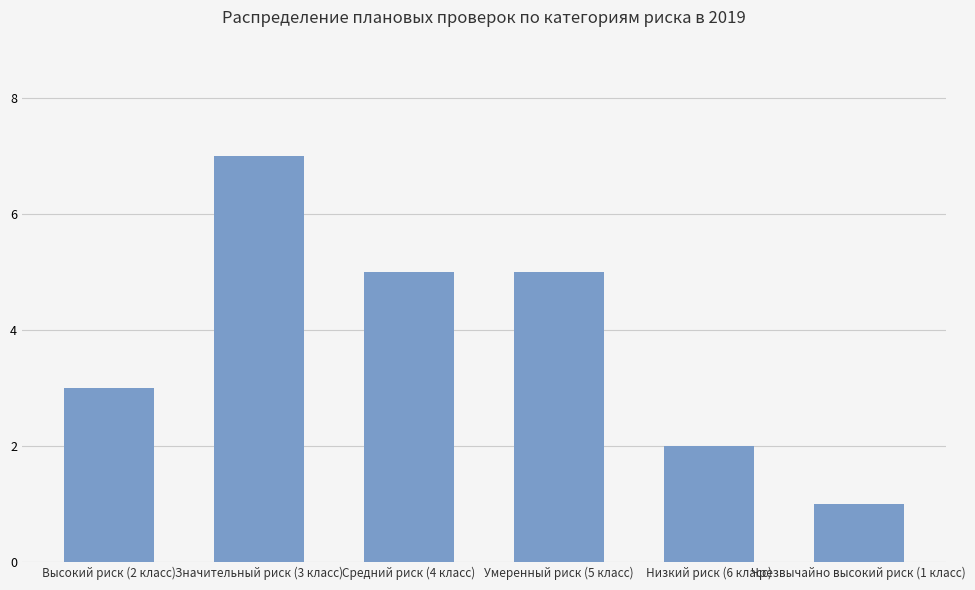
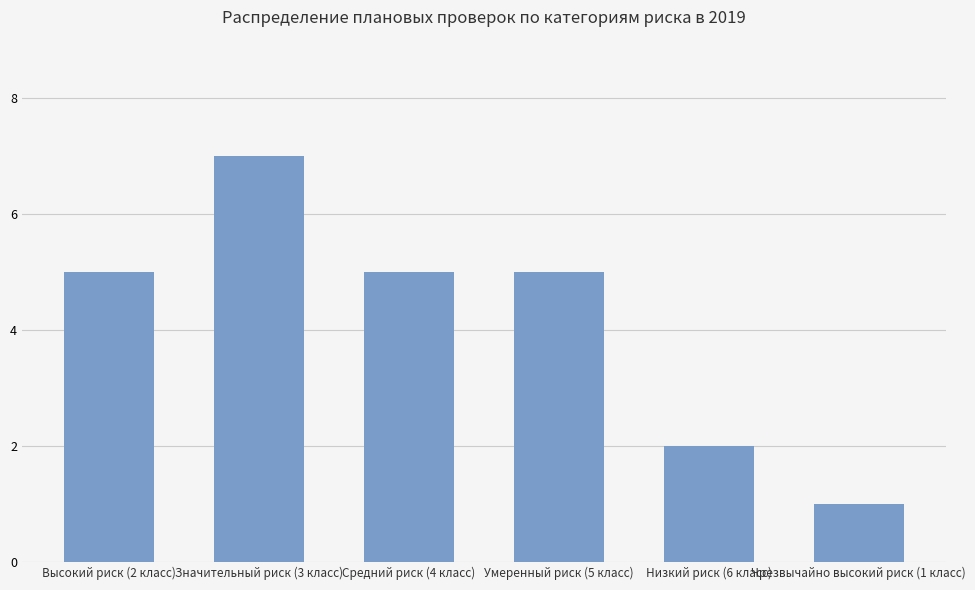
Высокий риск (2 класс): 3 -> 5
